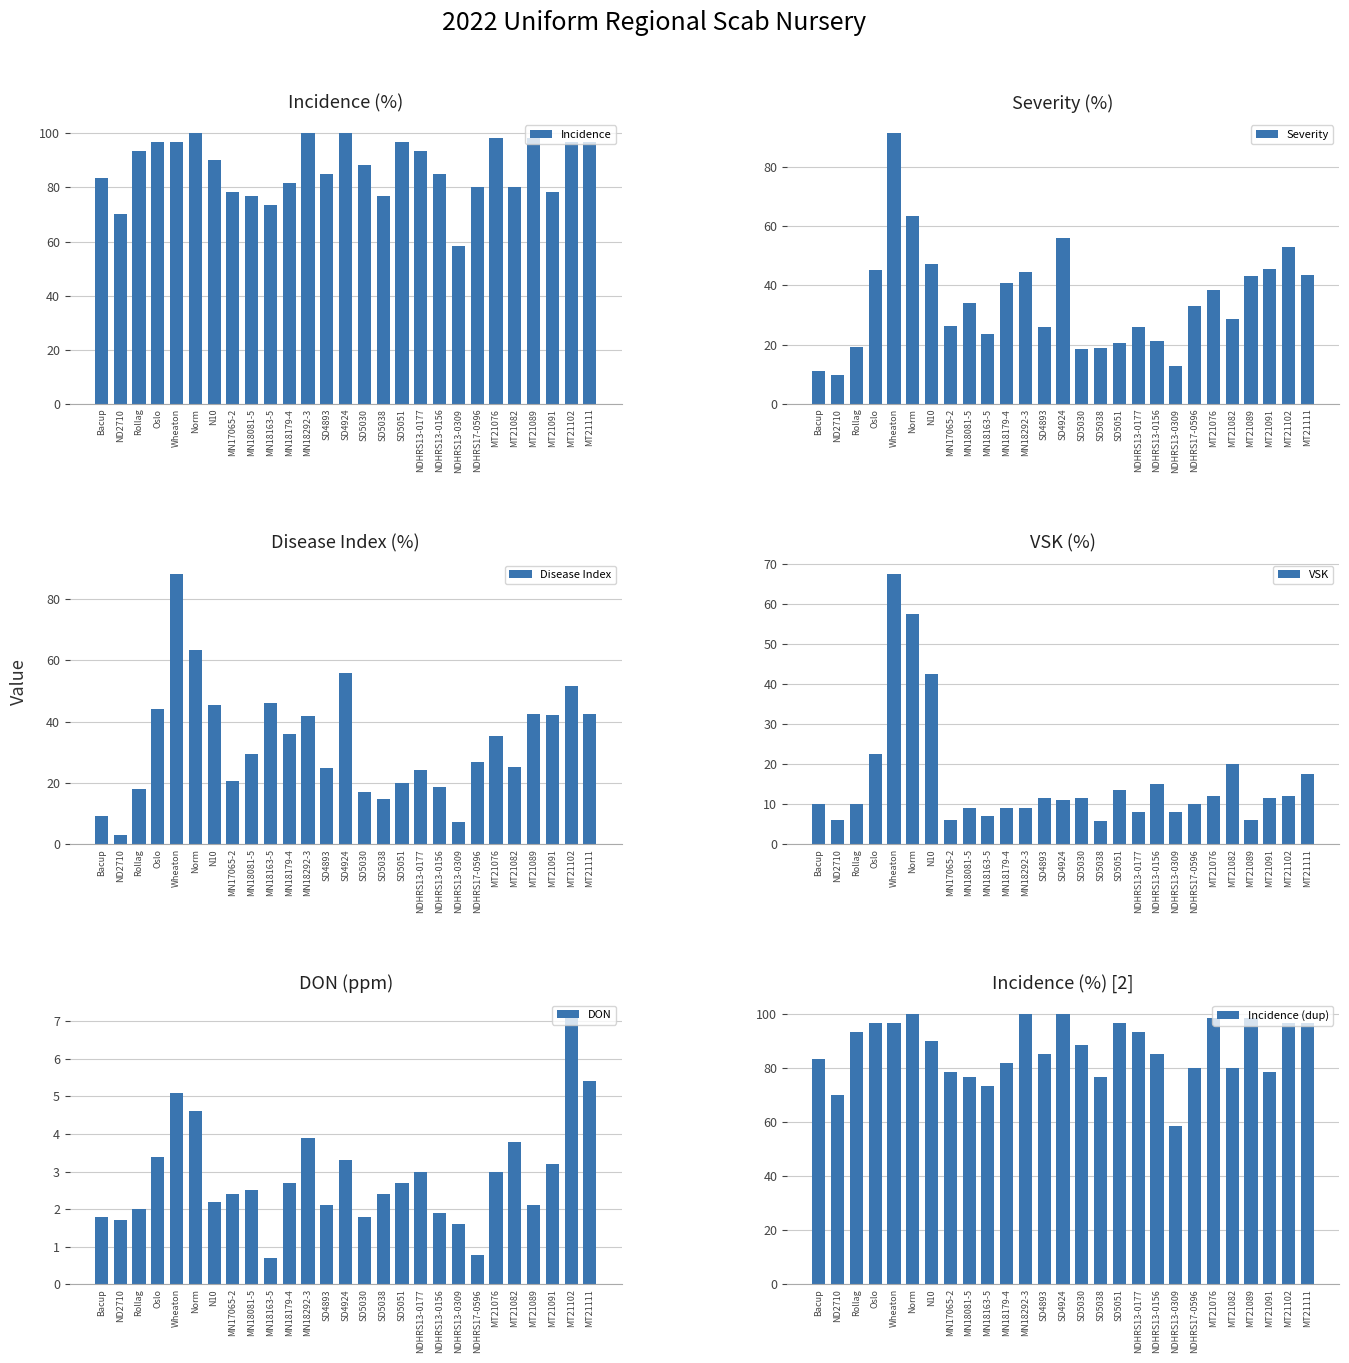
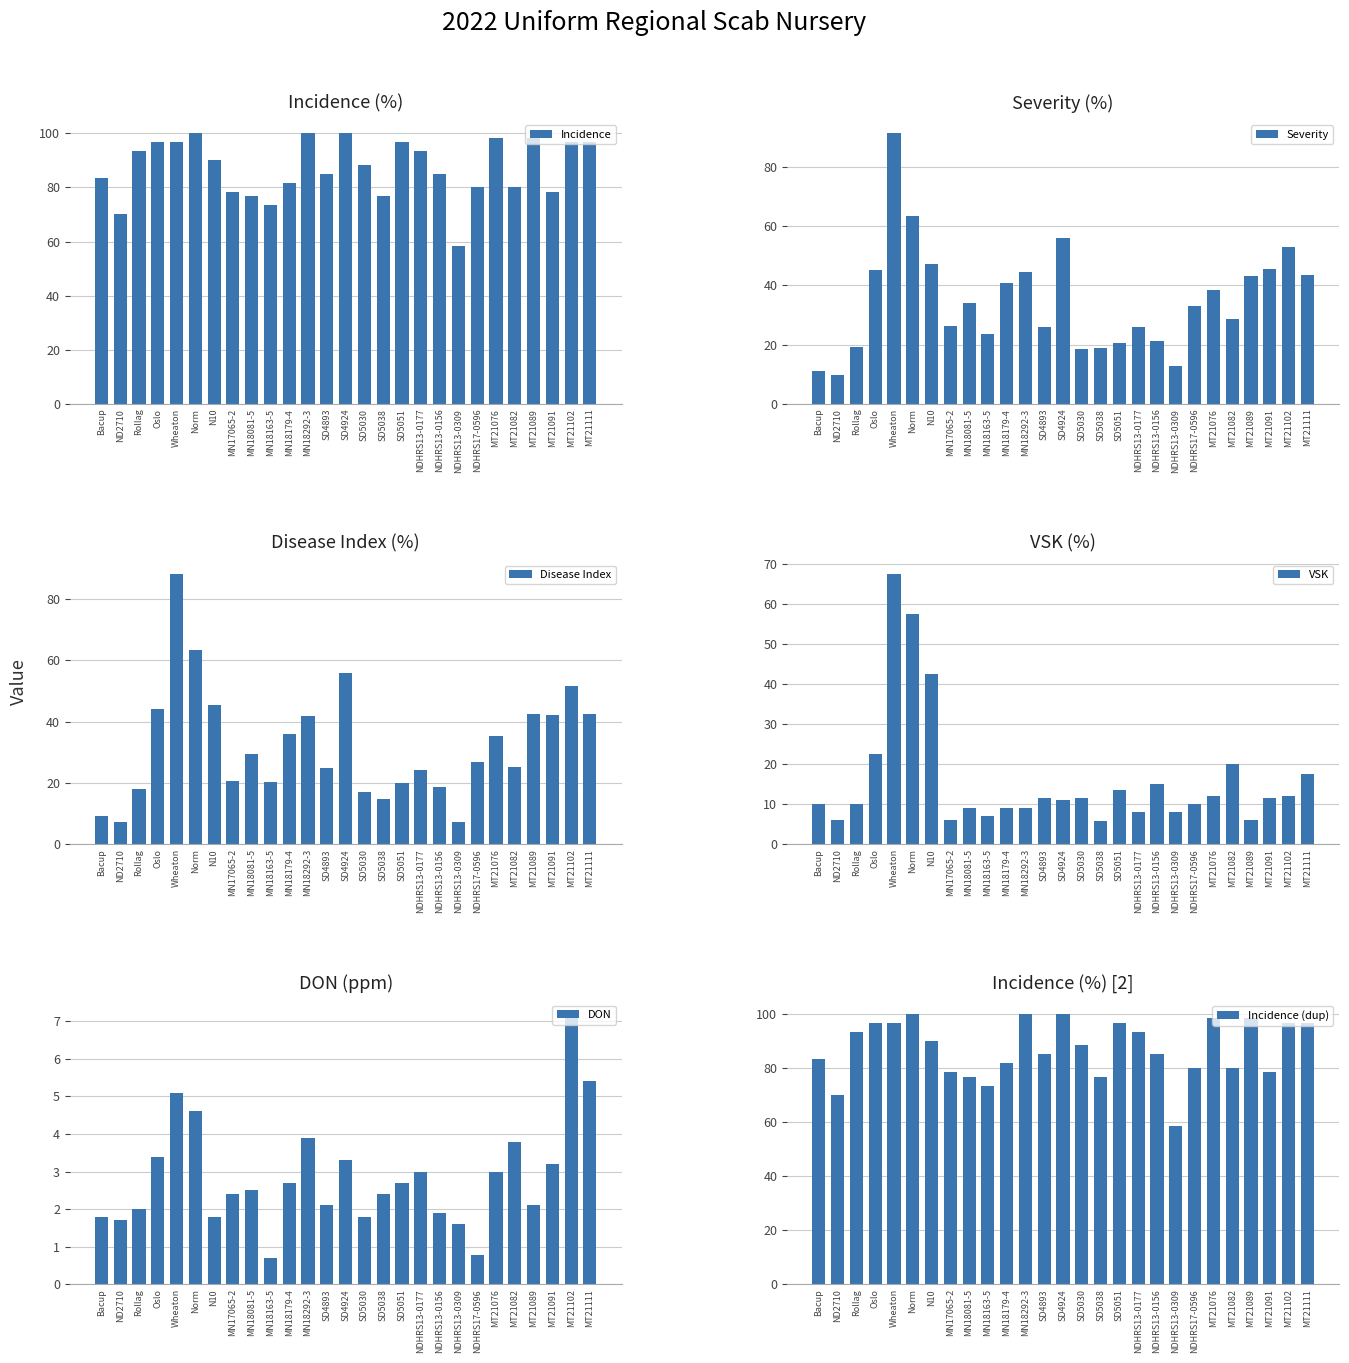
Disease Index (%), ND2710: 3 -> 7
Disease Index (%), MN18163-5: 46 -> 20
DON (ppm), N10: 2.2 -> 1.8
